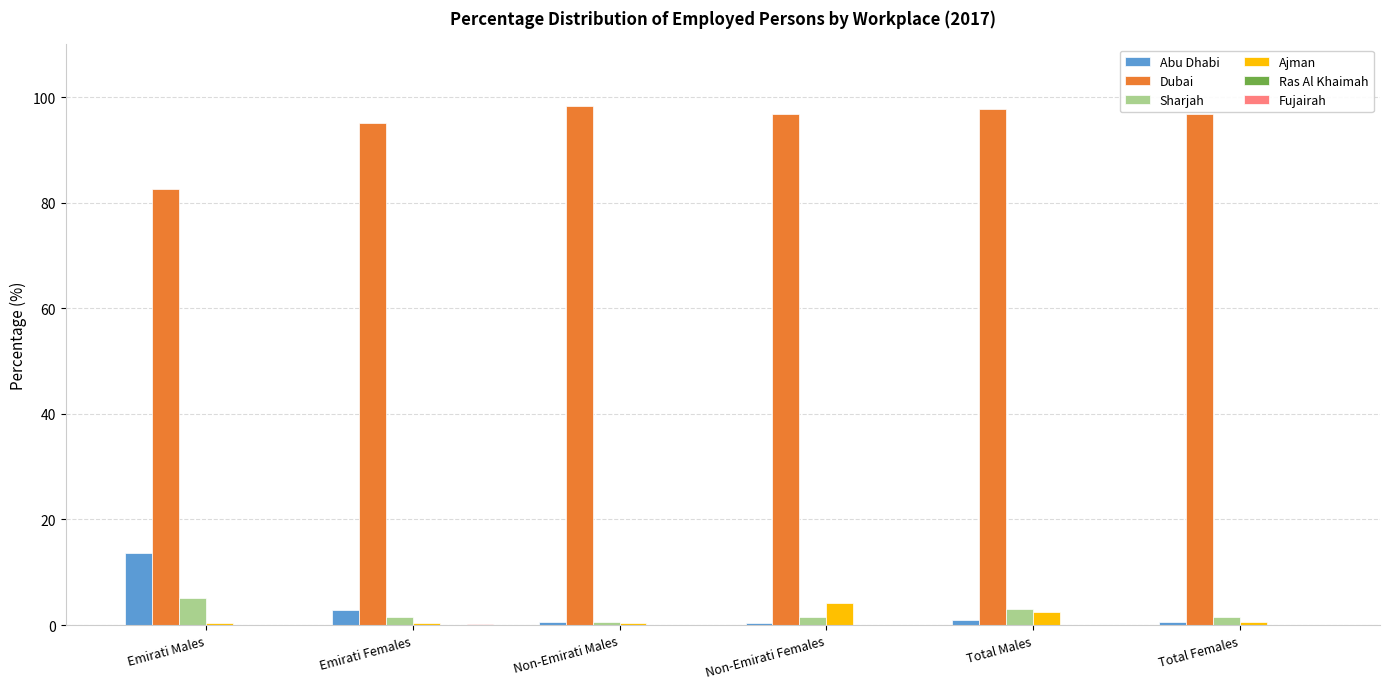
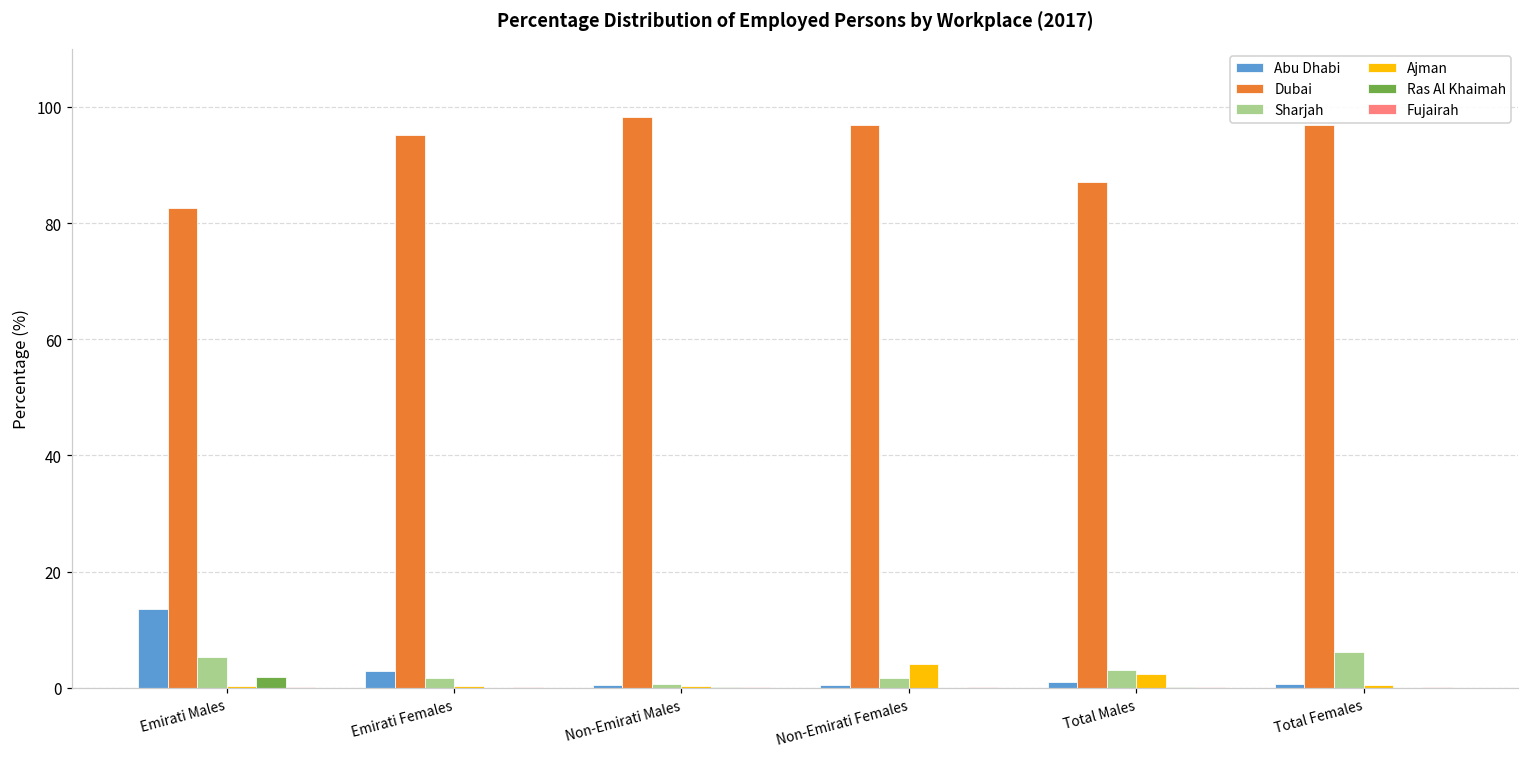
Ras Al Khaimah, Emirati Males: 0 -> 2
Dubai, Total Males: 98 -> 87
Sharjah, Total Females: 2 -> 6
